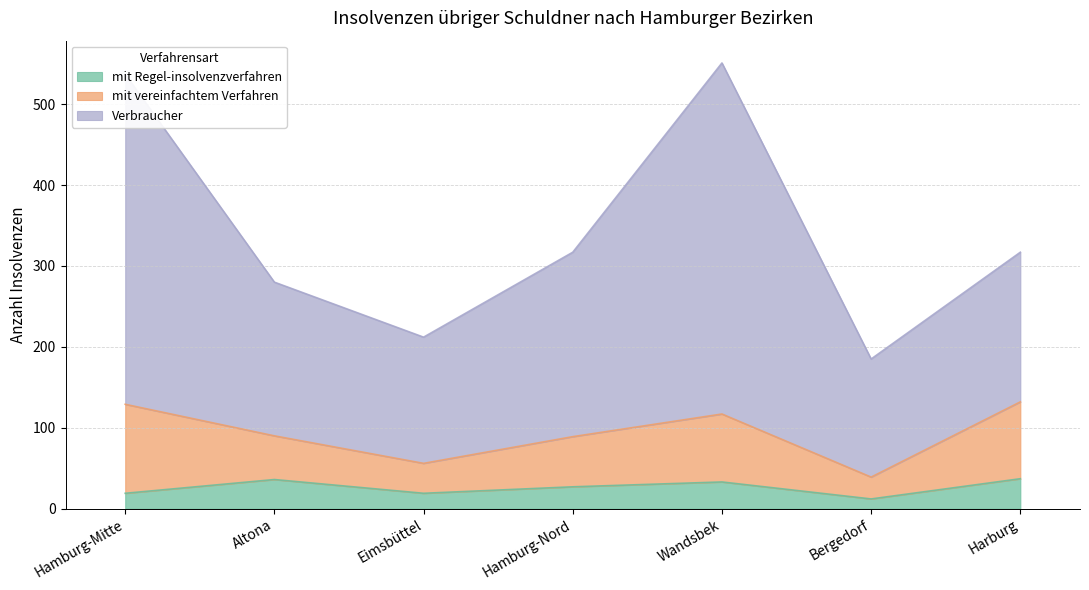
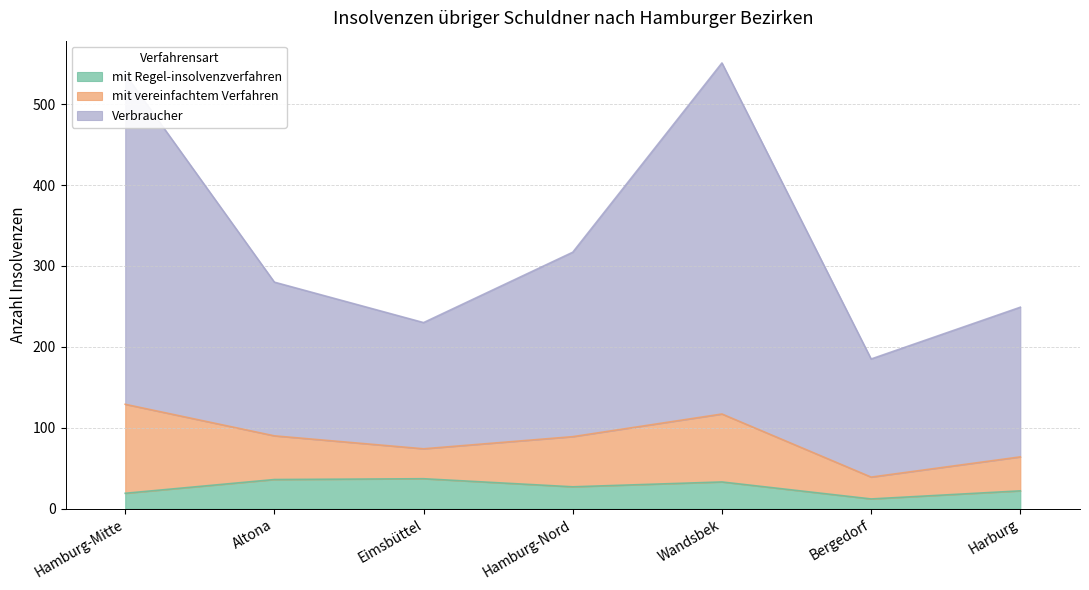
mit Regel-insolvenzverfahren, Eimsbüttel: 20 -> 40
mit Regel-insolvenzverfahren, Harburg: 40 -> 20
mit vereinfachtem Verfahren, Harburg: 100 -> 40
